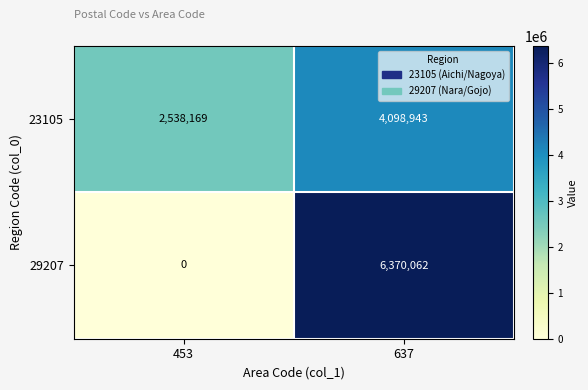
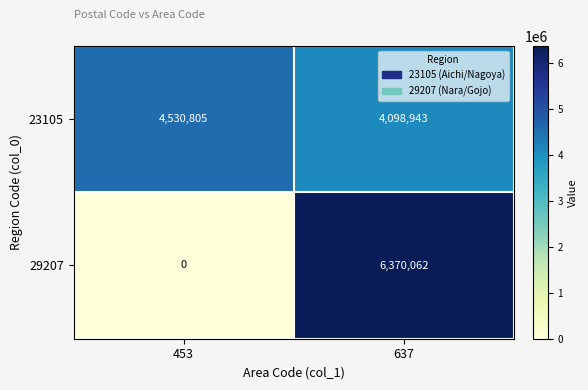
23105, 453: 2,538,169 -> 4,530,805
